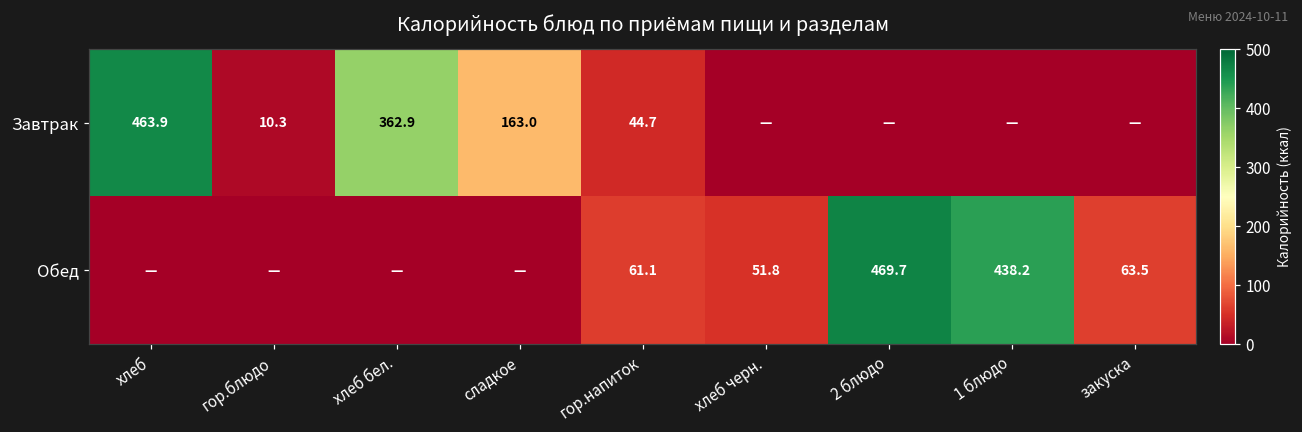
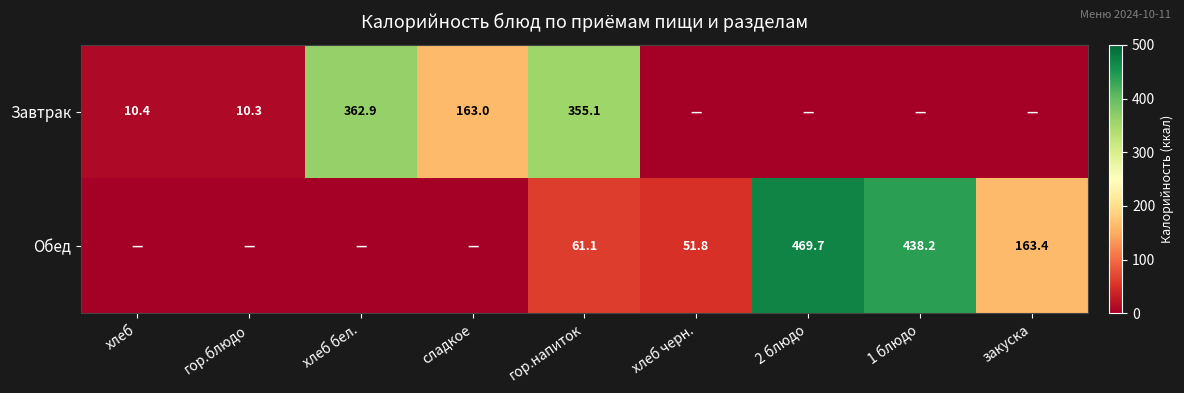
Завтрак, хлеб: 463.9 -> 10.4
Завтрак, гор.напиток: 44.7 -> 355.1
Обед, закуска: 63.5 -> 163.4
